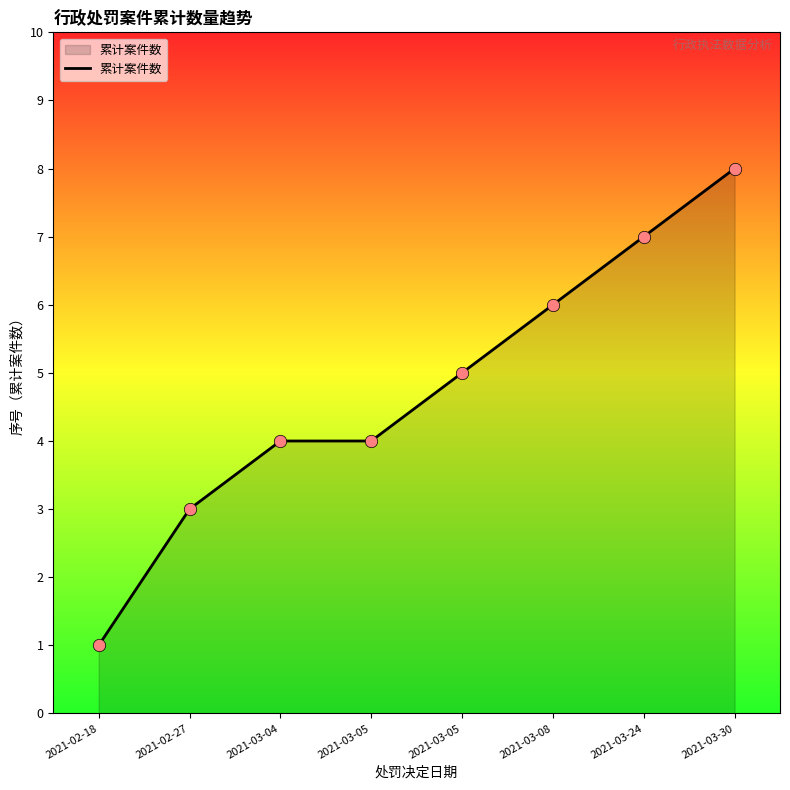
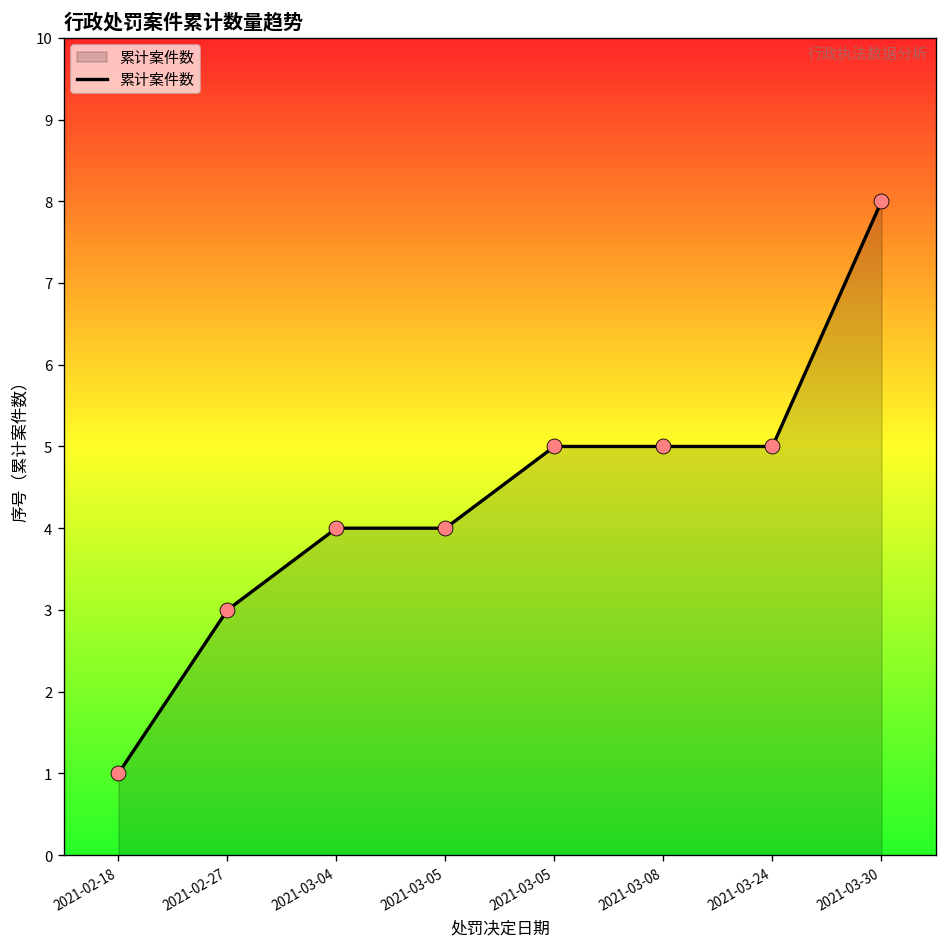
2021-03-08: 6 -> 5
2021-03-24: 7 -> 5
